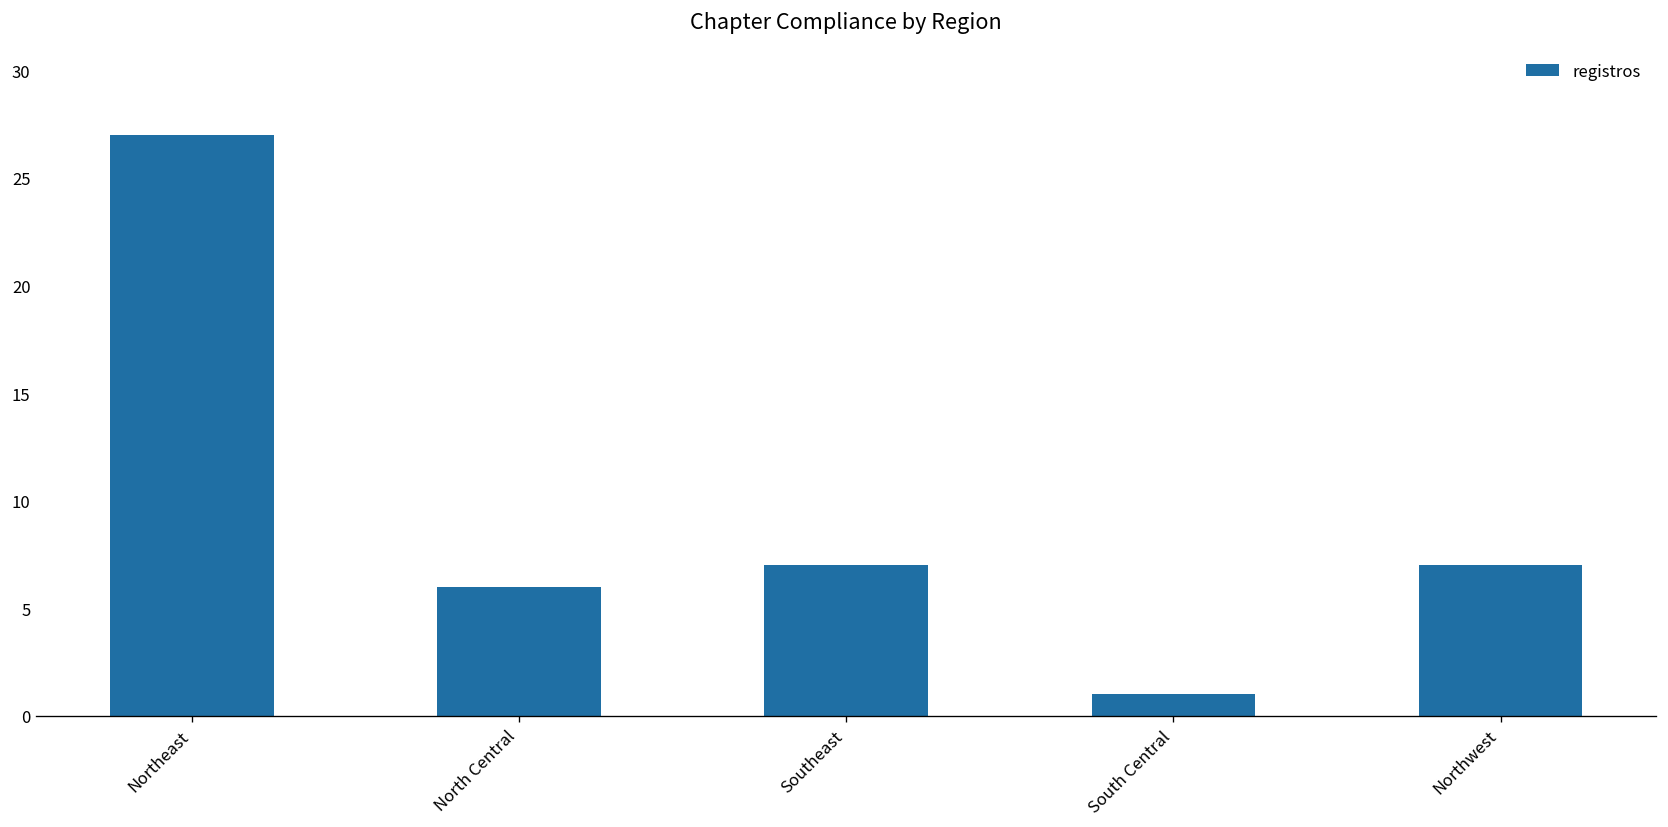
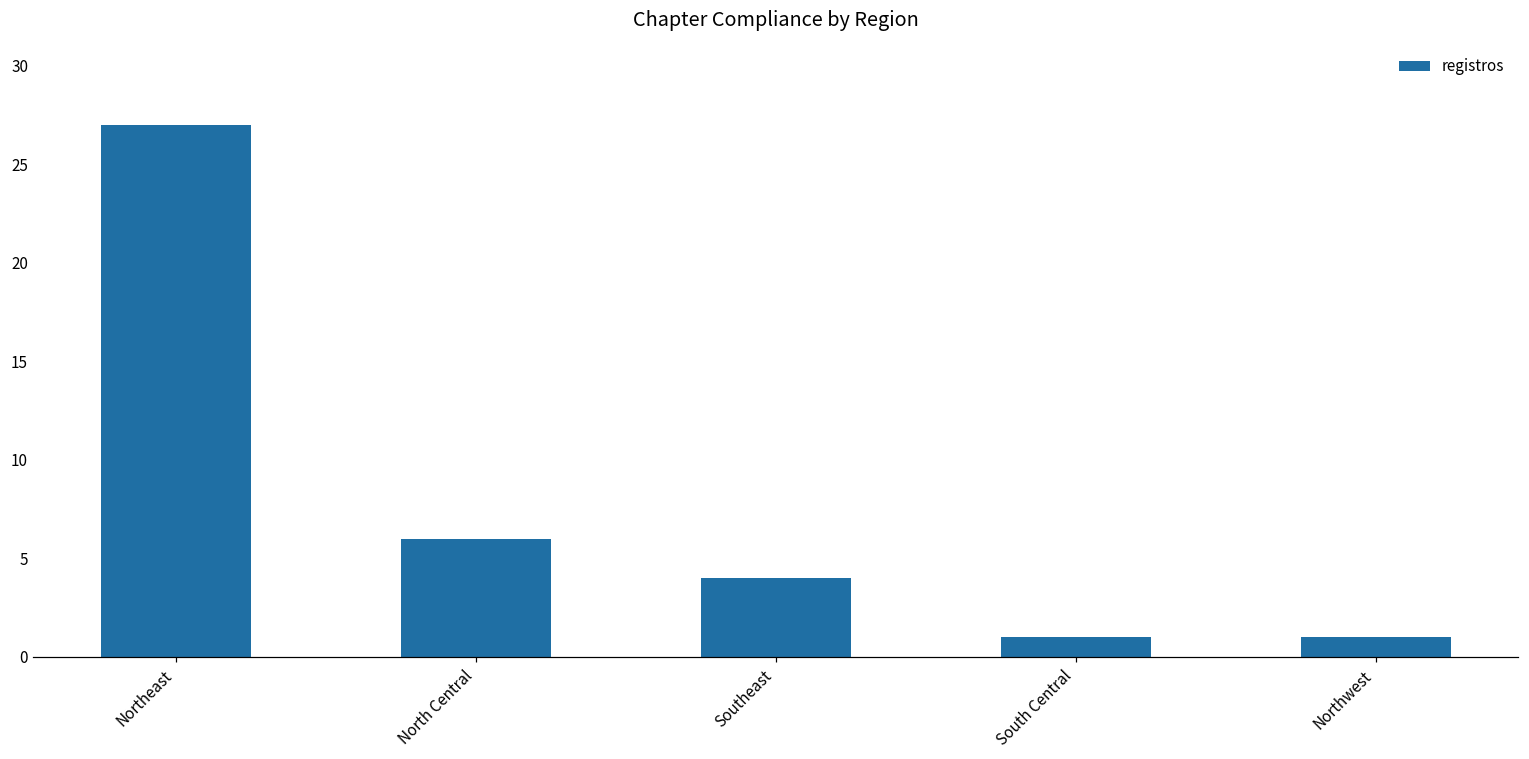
Southeast: 7 -> 4
Northwest: 7 -> 1
